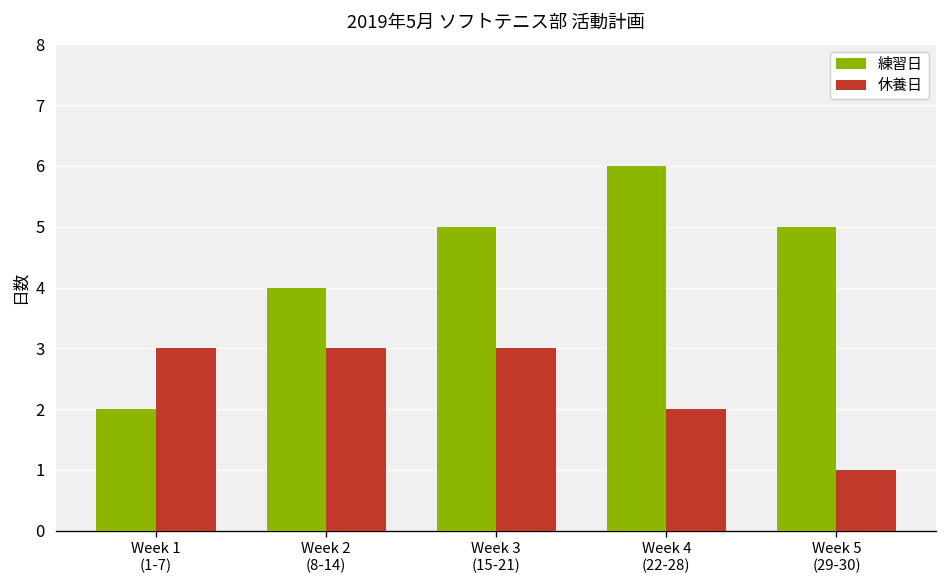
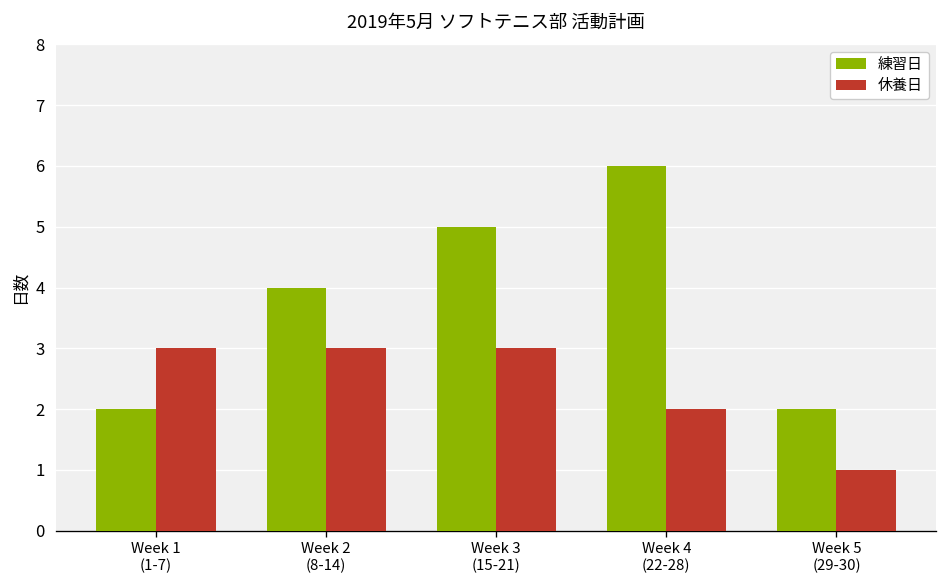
練習日, Week 5 (29-30): 5 -> 2
